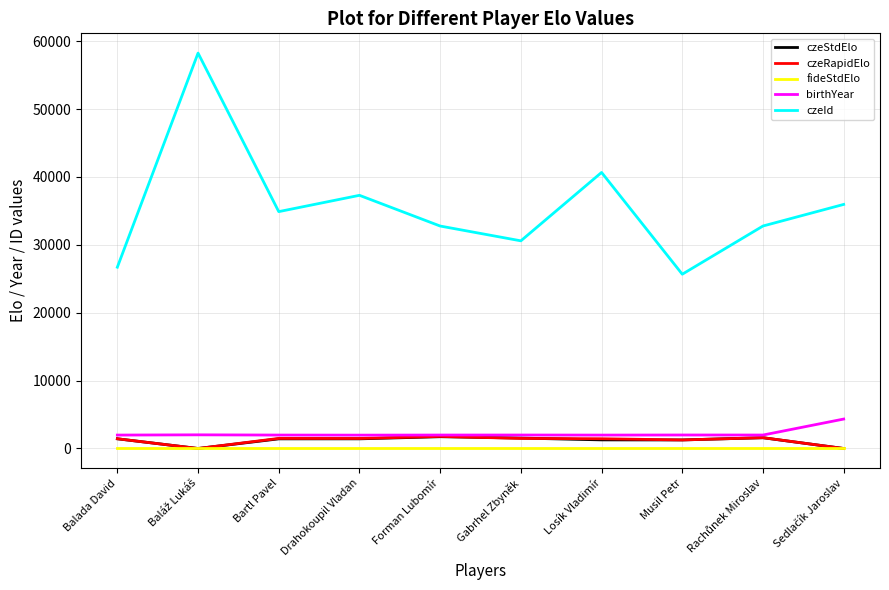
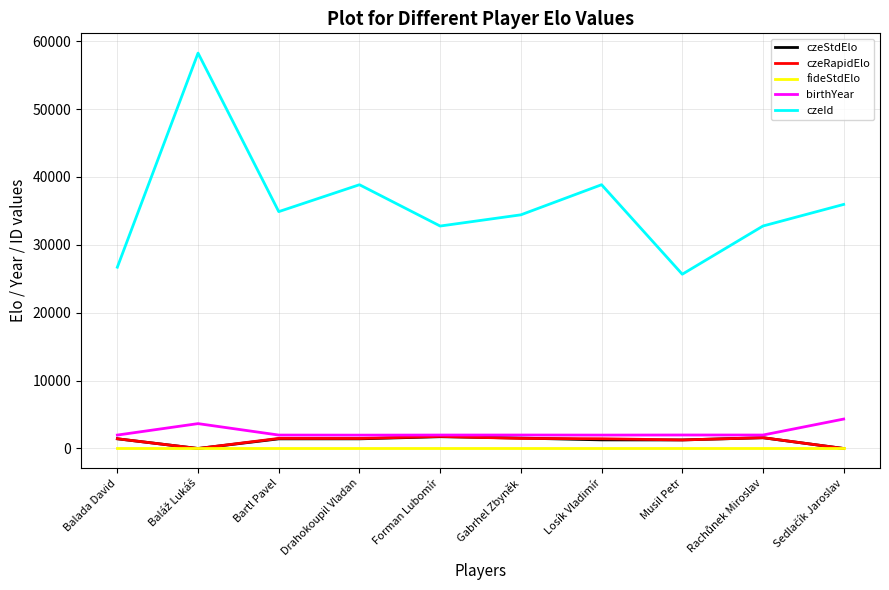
birthYear, Baláž Lukáš: 2000 -> 4000
czeId, Drahokoupil Vladan: 37000 -> 39000
czeId, Gabrhel Zbyněk: 31000 -> 34000
czeId, Losík Vladimír: 41000 -> 39000
